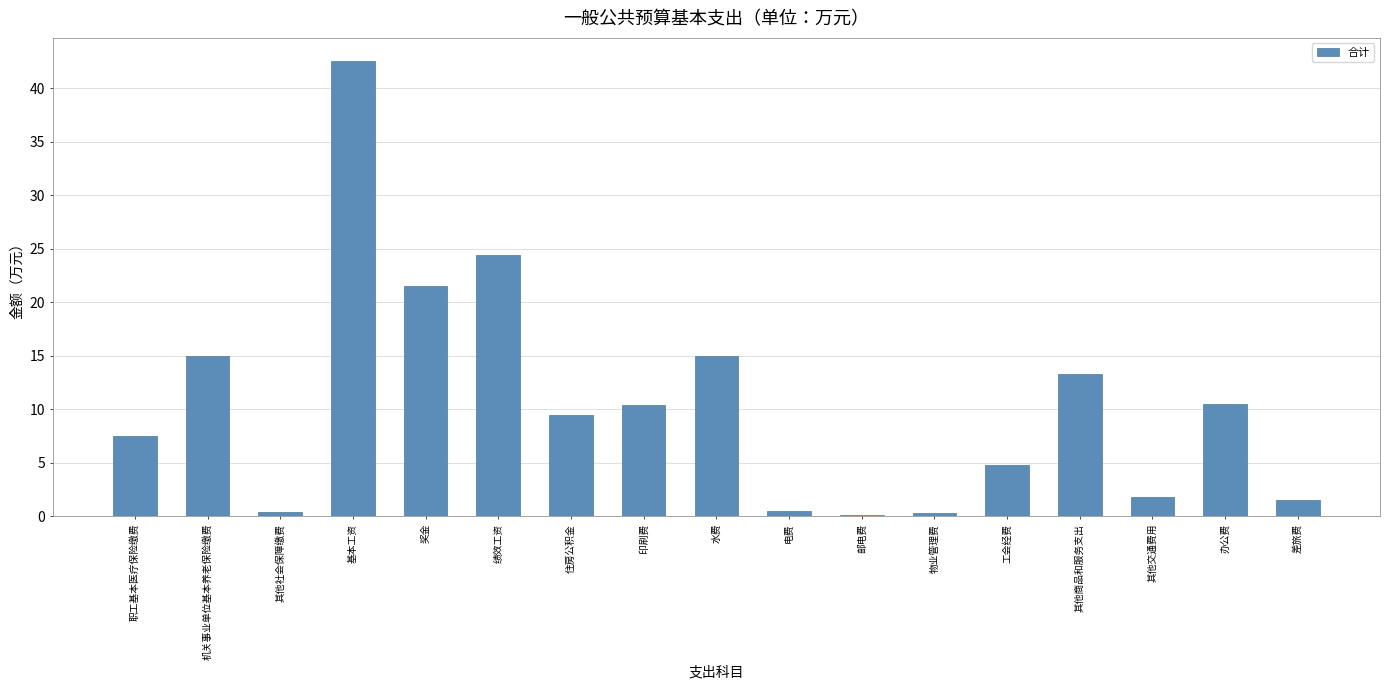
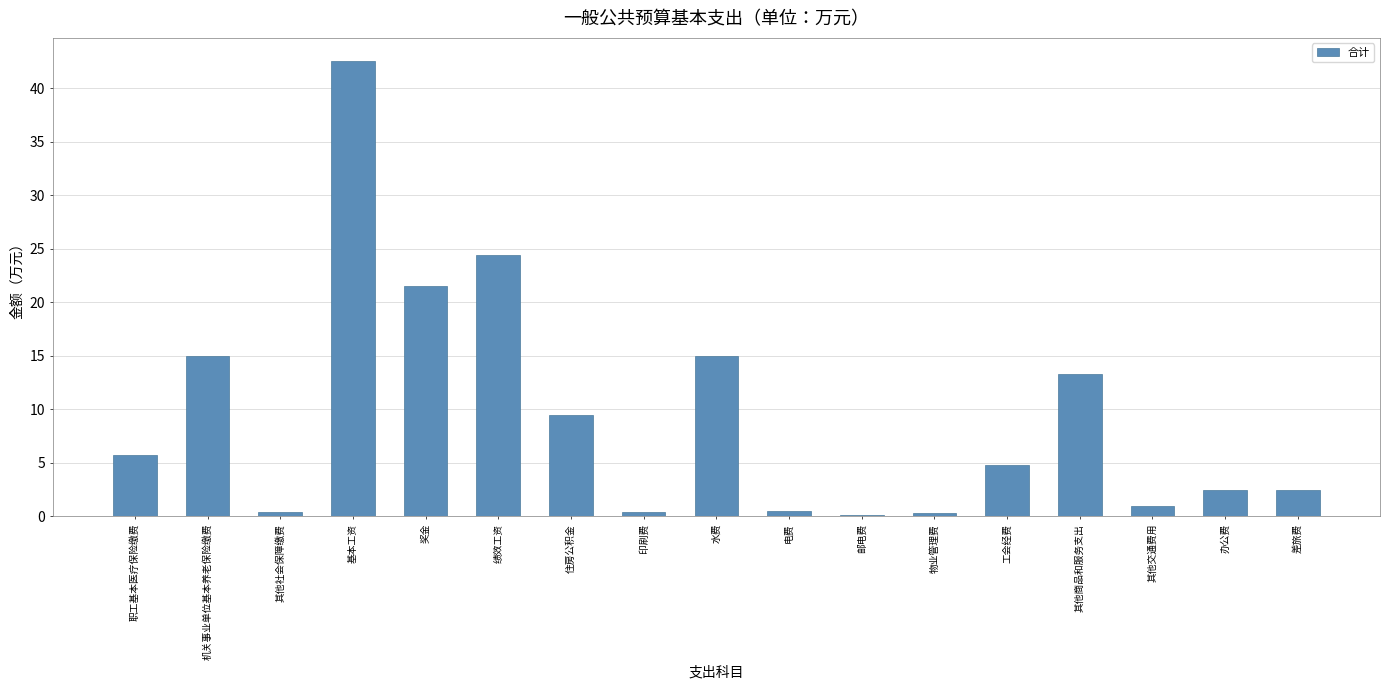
职工基本医疗保险缴费: 7.5 -> 5.7
印刷费: 10.4 -> 0.4
其他交通费用: 1.8 -> 0.9
办公费: 10.5 -> 2.5
差旅费: 1.5 -> 2.5
